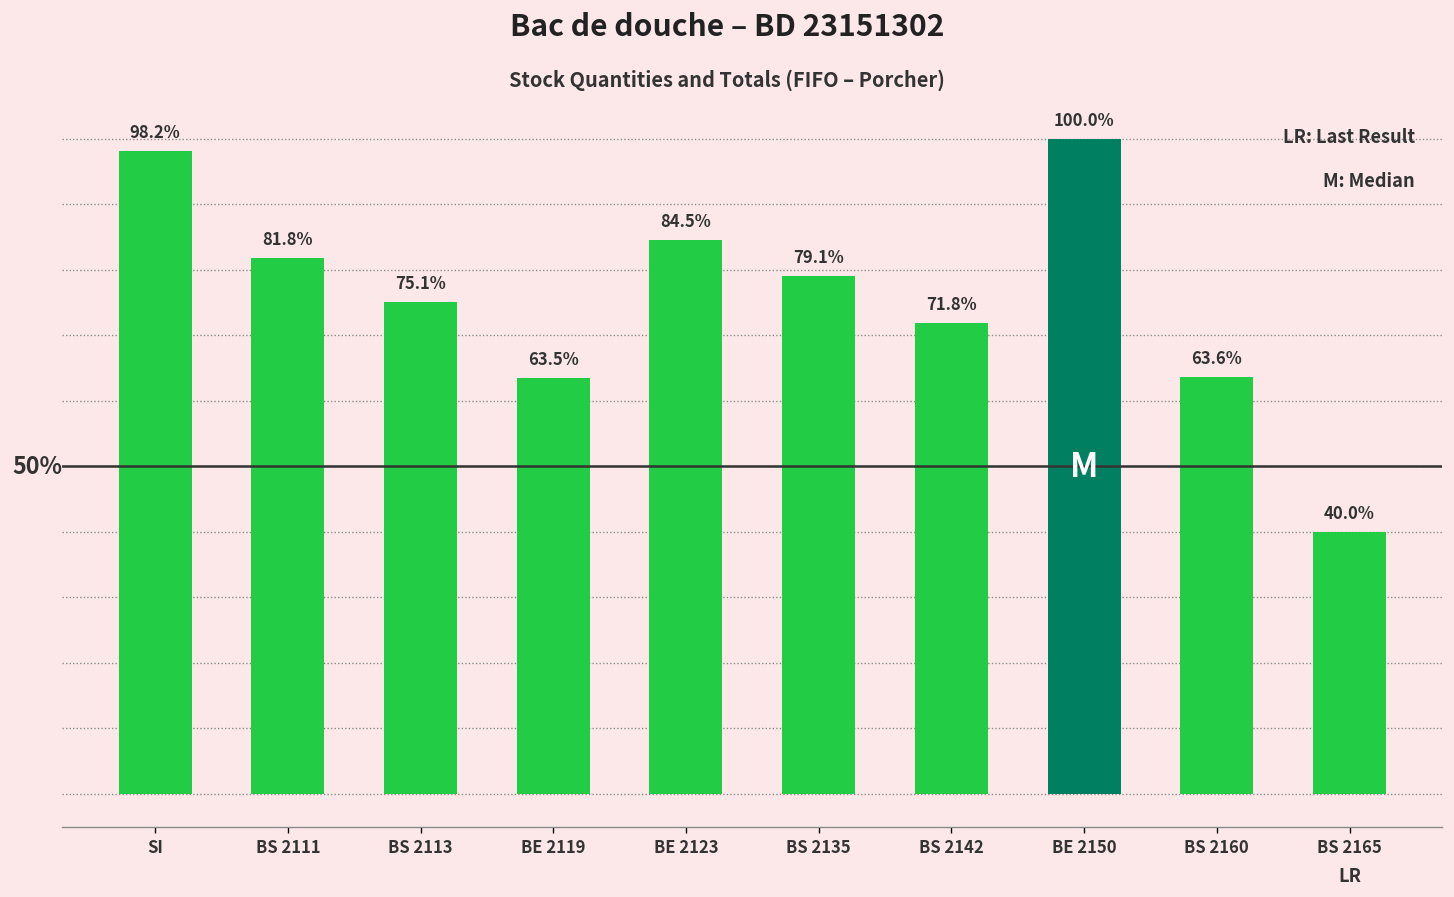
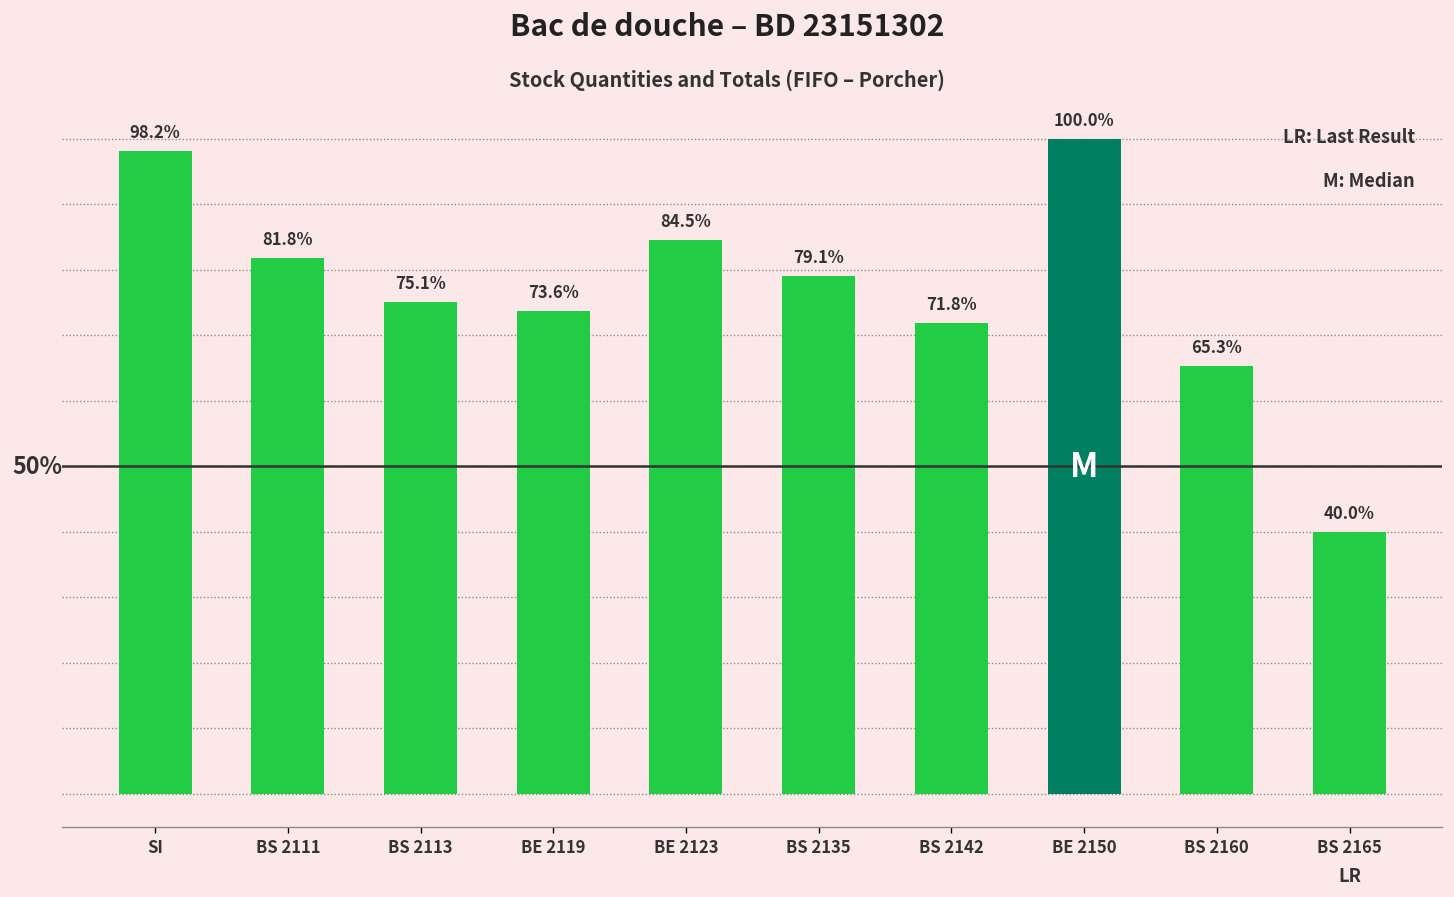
BE 2119: 63.5% -> 73.6%
BS 2160: 63.6% -> 65.3%
